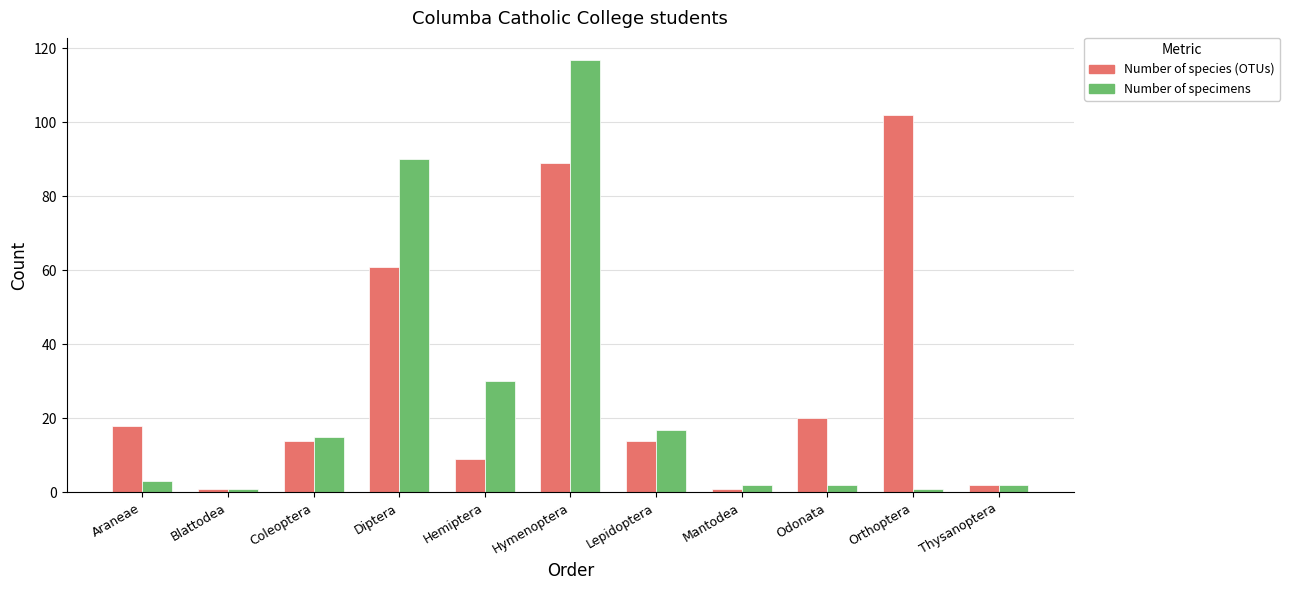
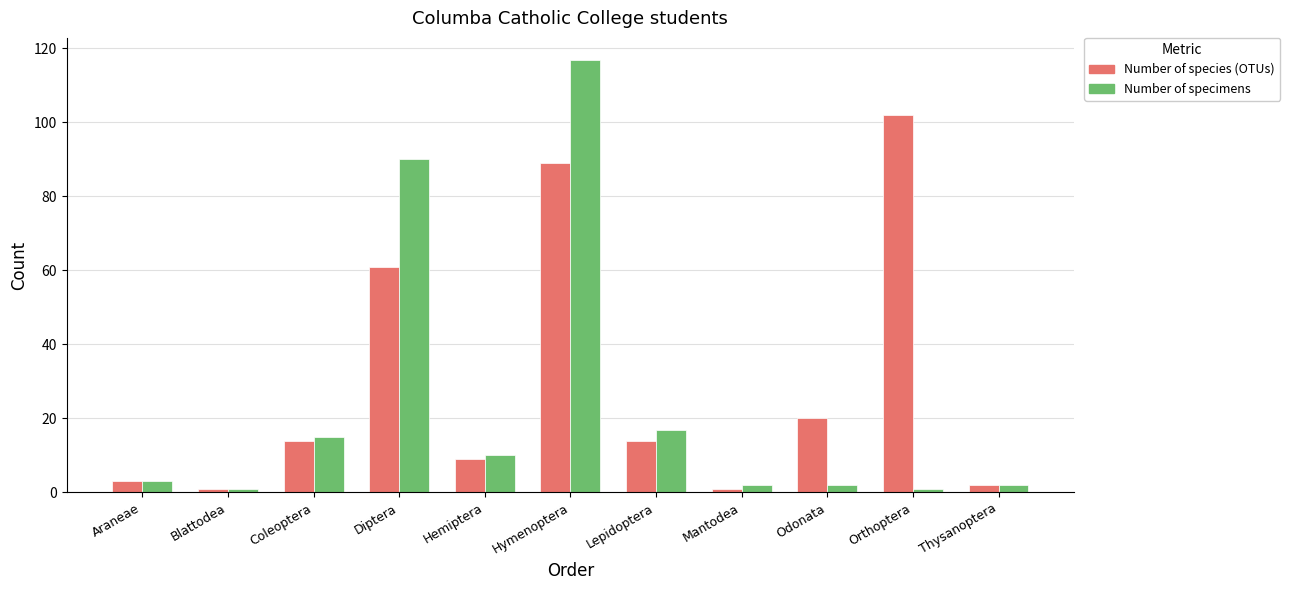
Number of species (OTUs), Araneae: 18 -> 3
Number of specimens, Hemiptera: 30 -> 10
